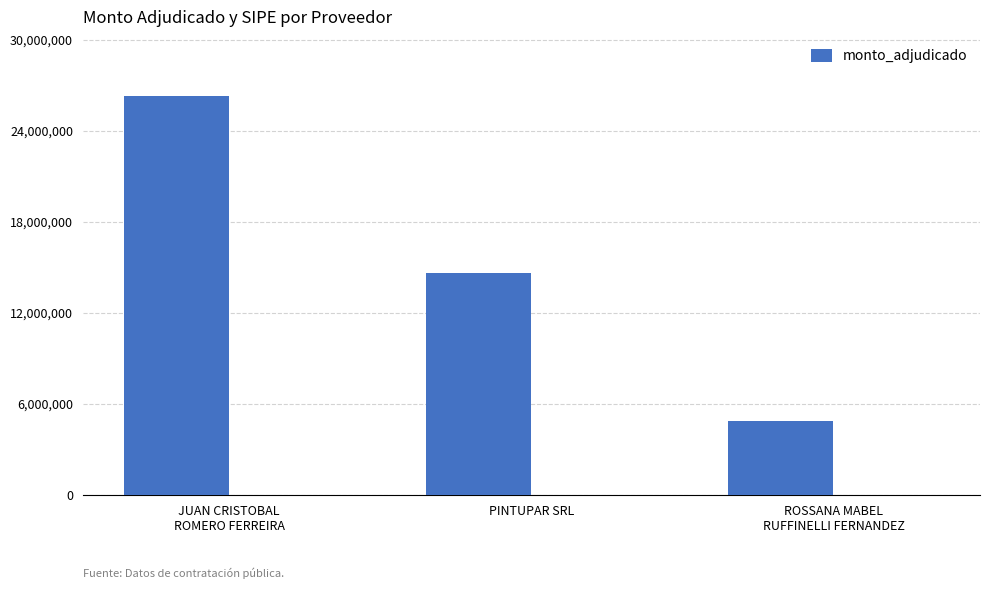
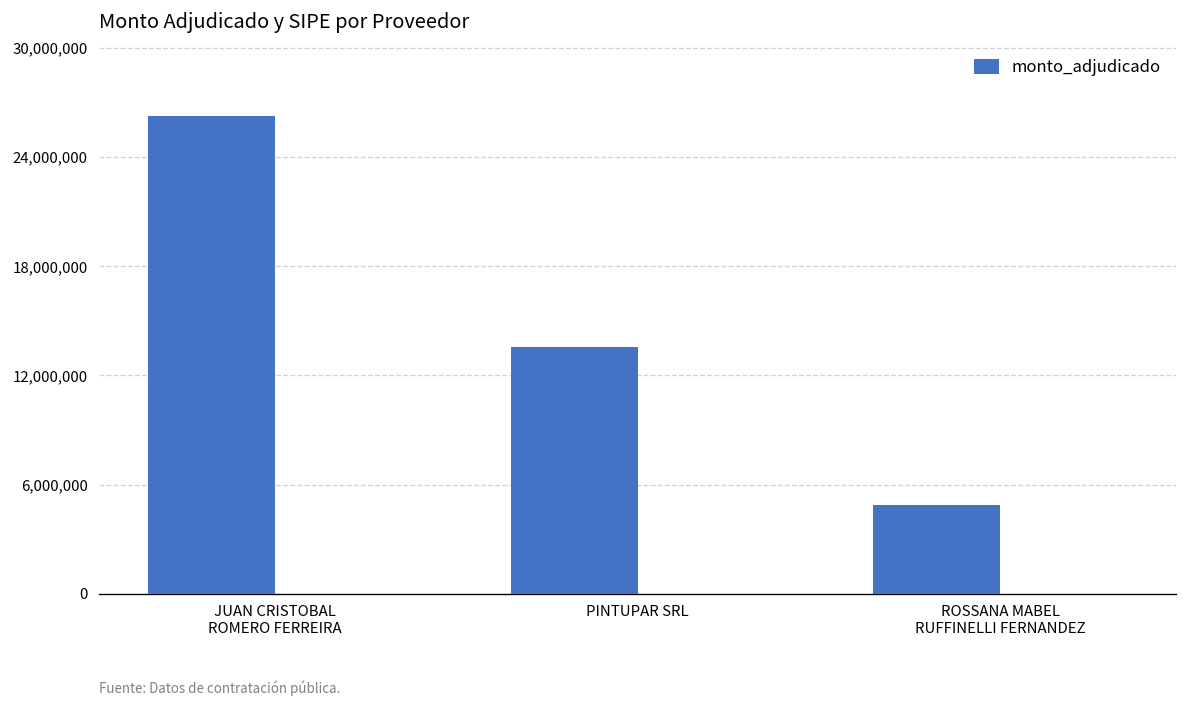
monto_adjudicado, PINTUPAR SRL: 14,700,000 -> 13,600,000
